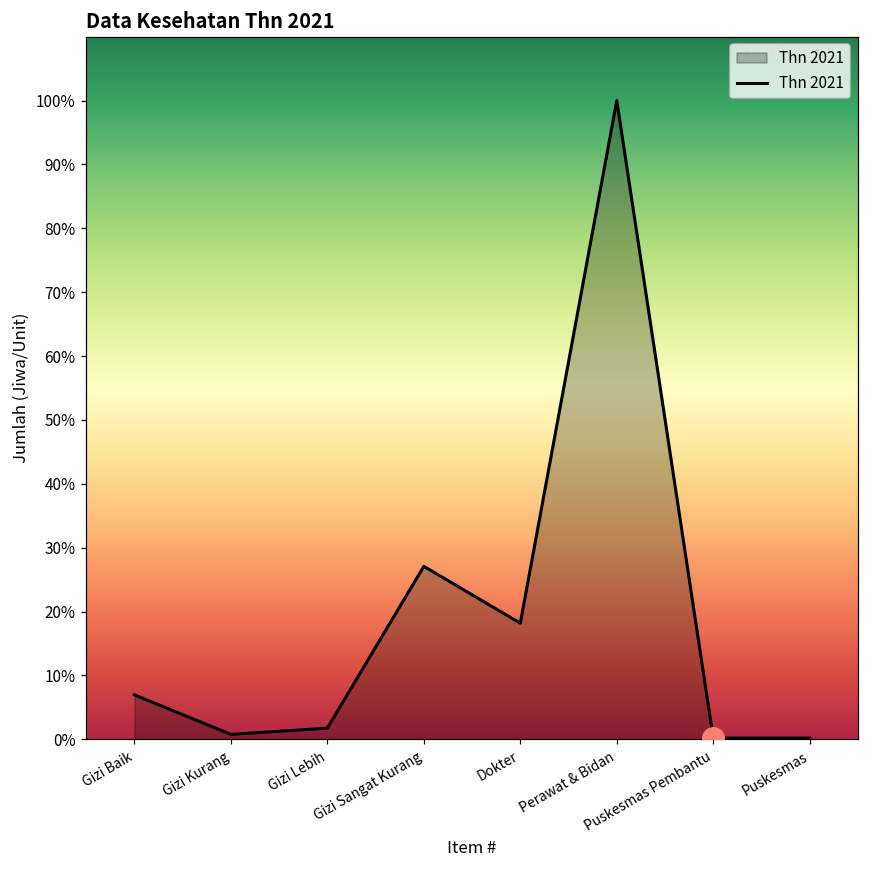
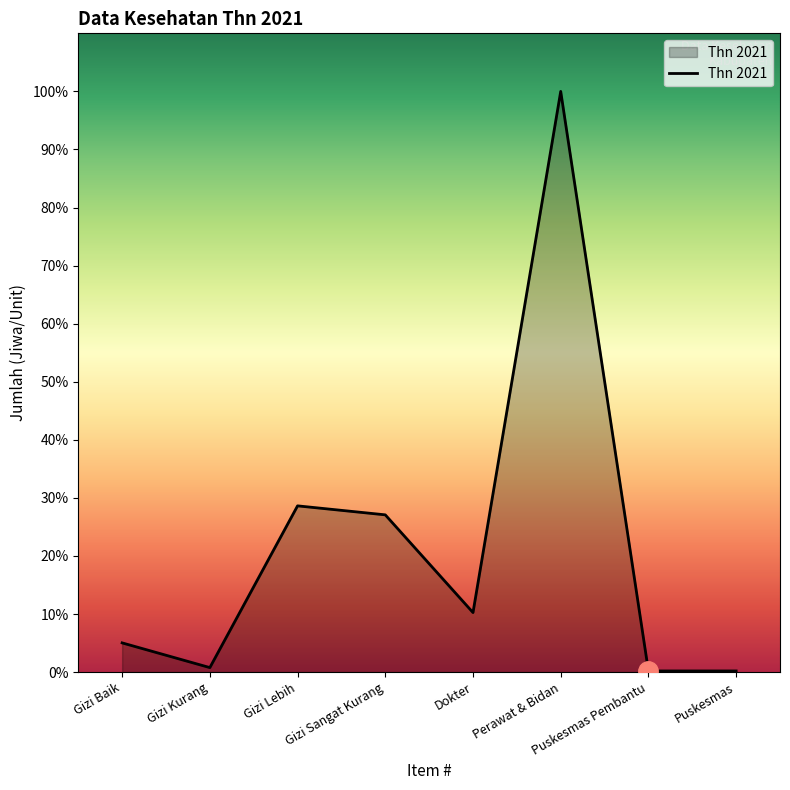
Thn 2021, Gizi Baik: 7% -> 5%
Thn 2021, Gizi Lebih: 2% -> 29%
Thn 2021, Dokter: 18% -> 10%
